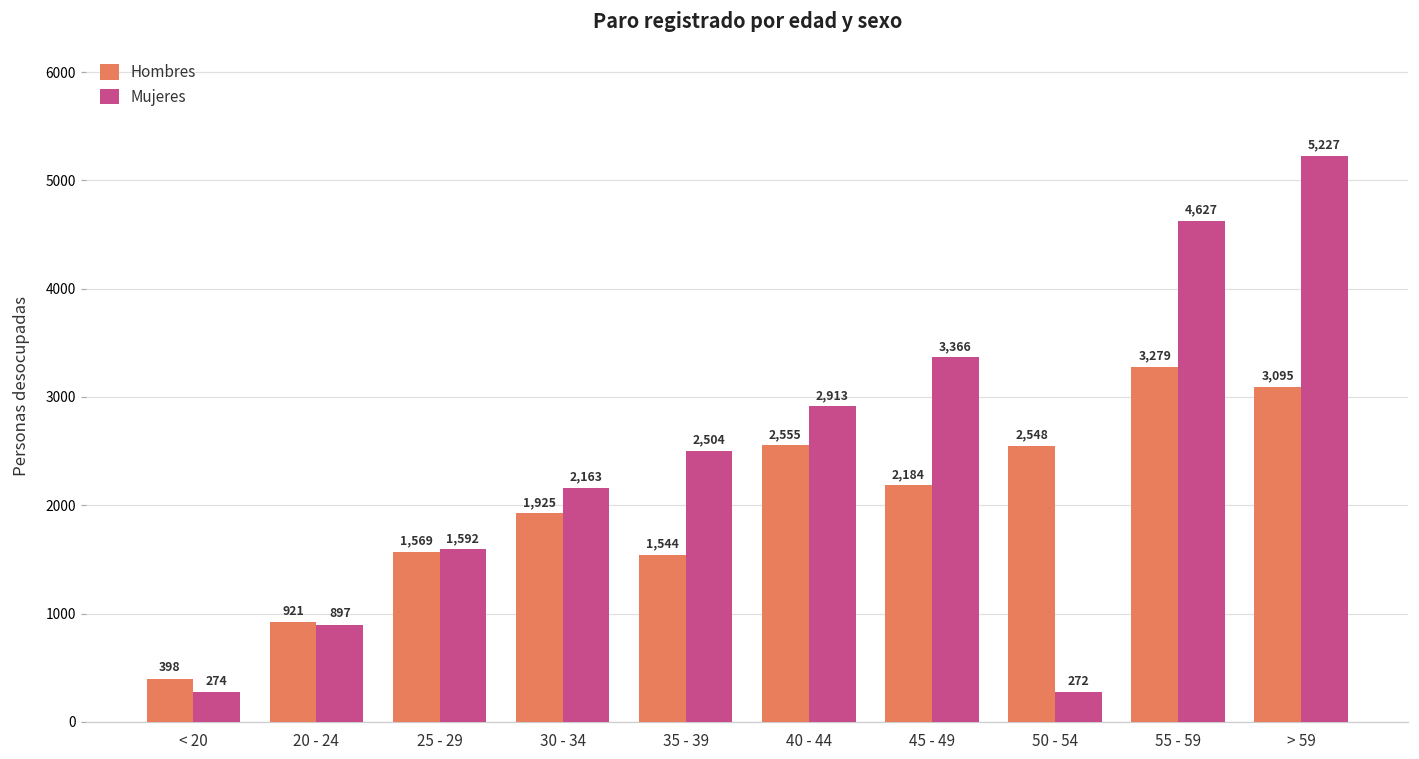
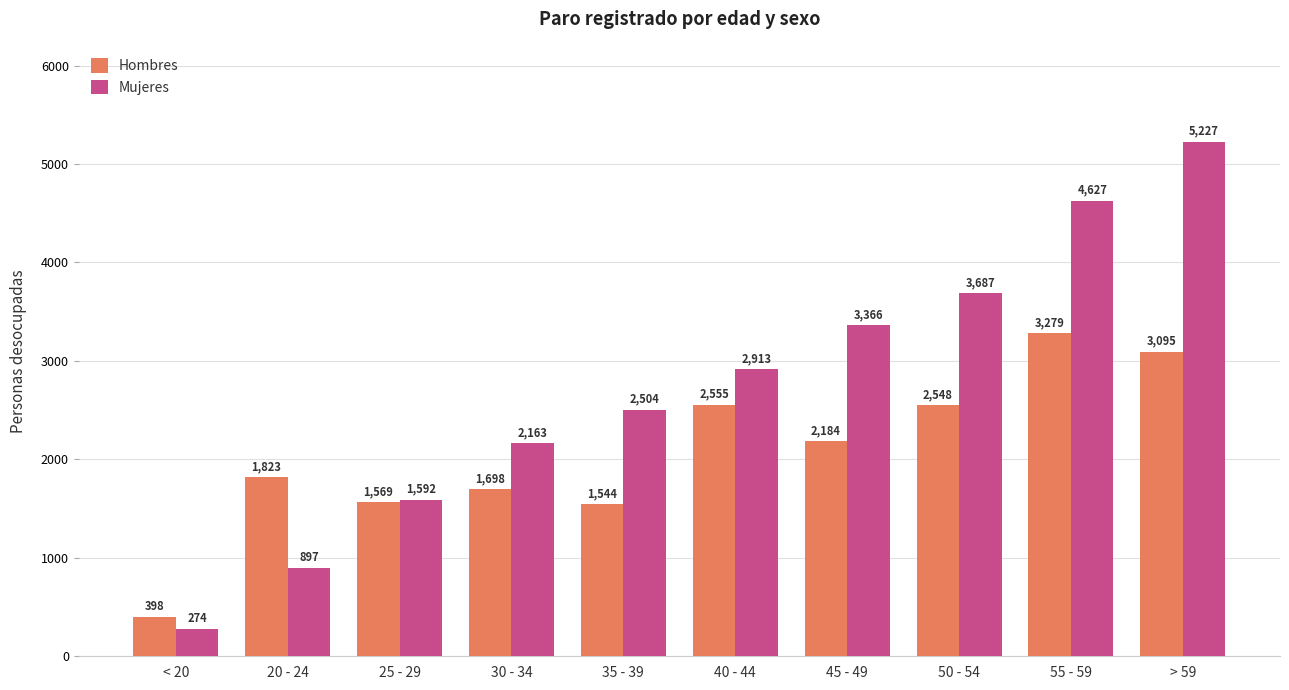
Hombres, 20 - 24: 921 -> 1,823
Hombres, 30 - 34: 1,925 -> 1,698
Mujeres, 50 - 54: 272 -> 3,687
